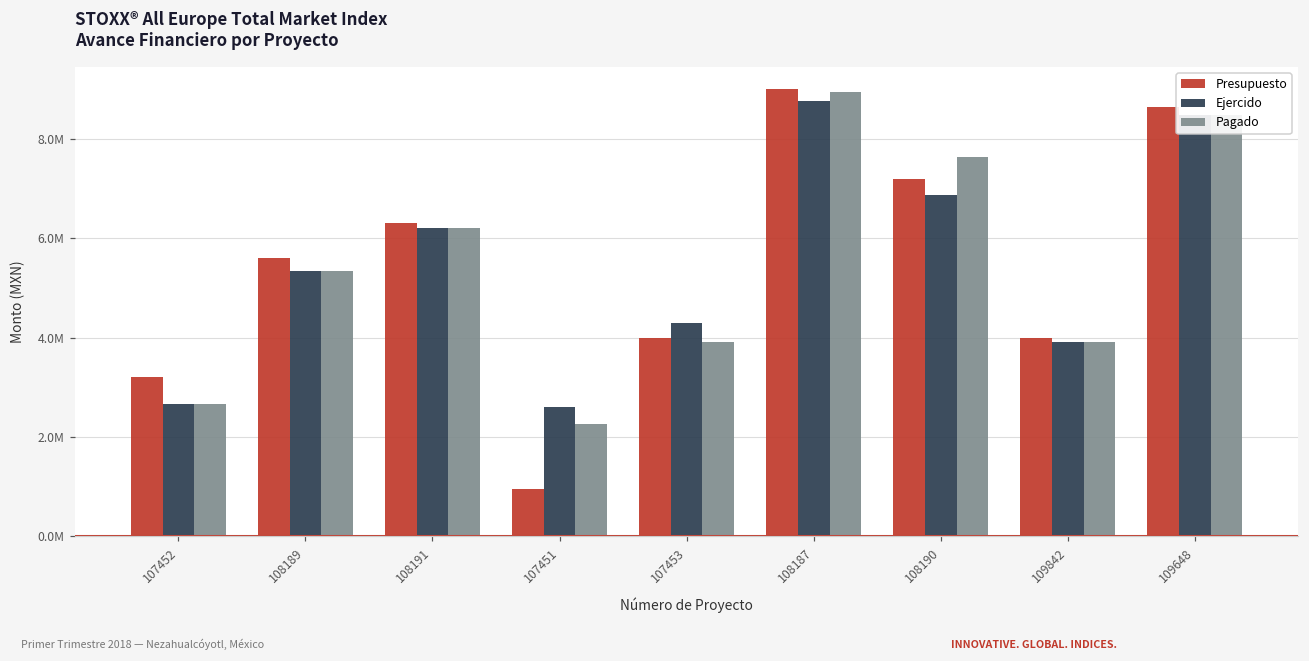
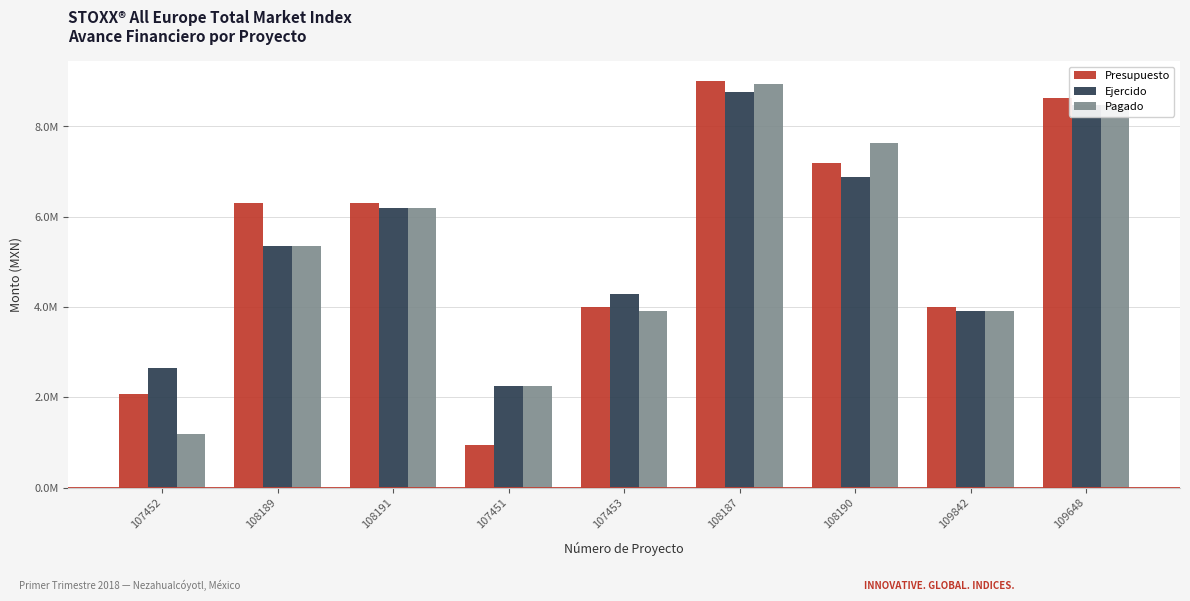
Presupuesto, 107452: 3200000 -> 2100000
Pagado, 107452: 2700000 -> 1200000
Presupuesto, 108189: 5600000 -> 6300000
Ejercido, 107451: 2600000 -> 2300000
